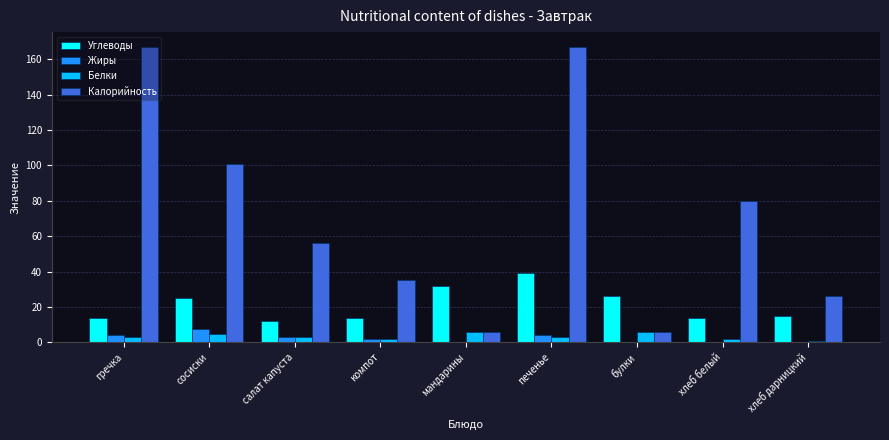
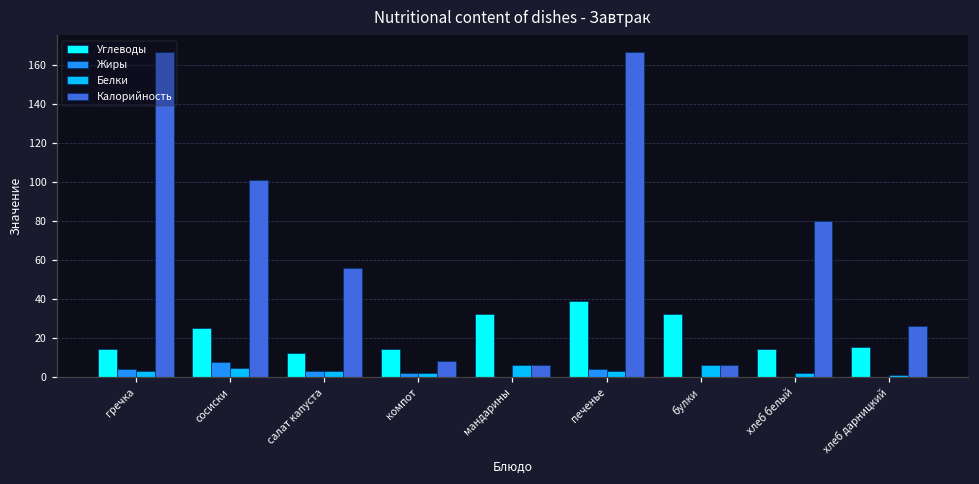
Калорийность, компот: 35 -> 8
Углеводы, булки: 26 -> 32
